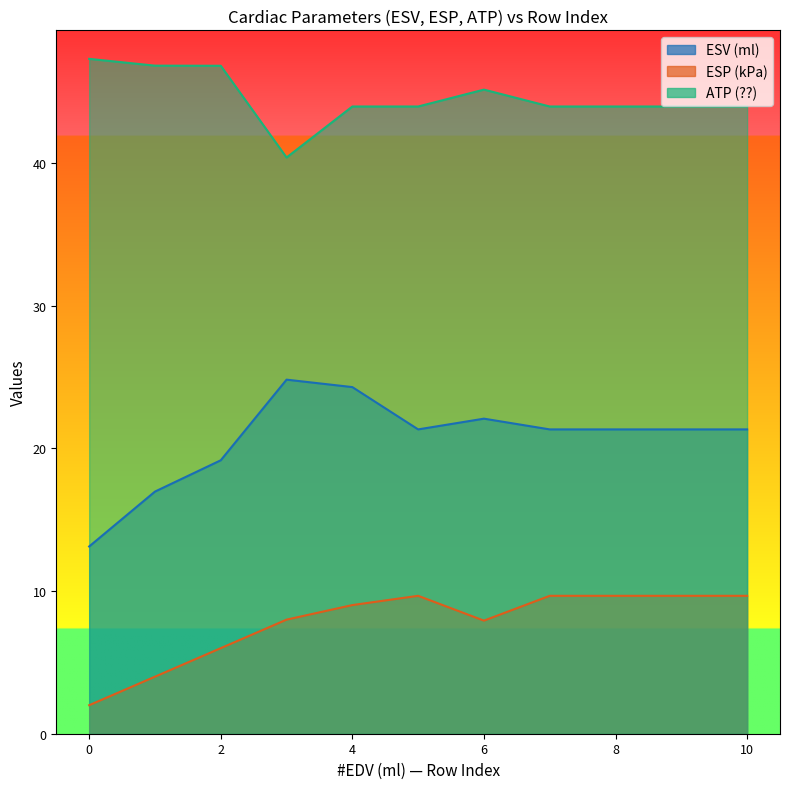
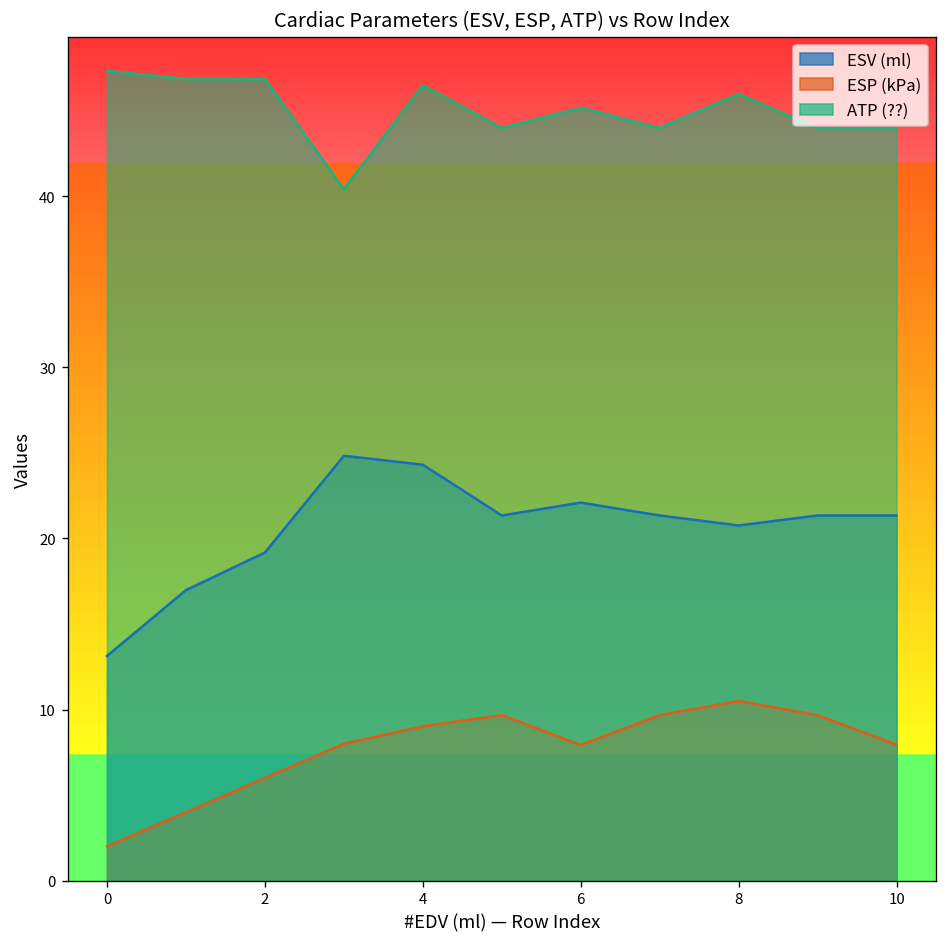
ATP (??), 4: 44.0 -> 46.5
ESV (ml), 8: 21.3 -> 20.8
ESP (kPa), 8: 9.7 -> 10.5
ATP (??), 8: 44.0 -> 46.0
ESP (kPa), 10: 9.7 -> 8.0
